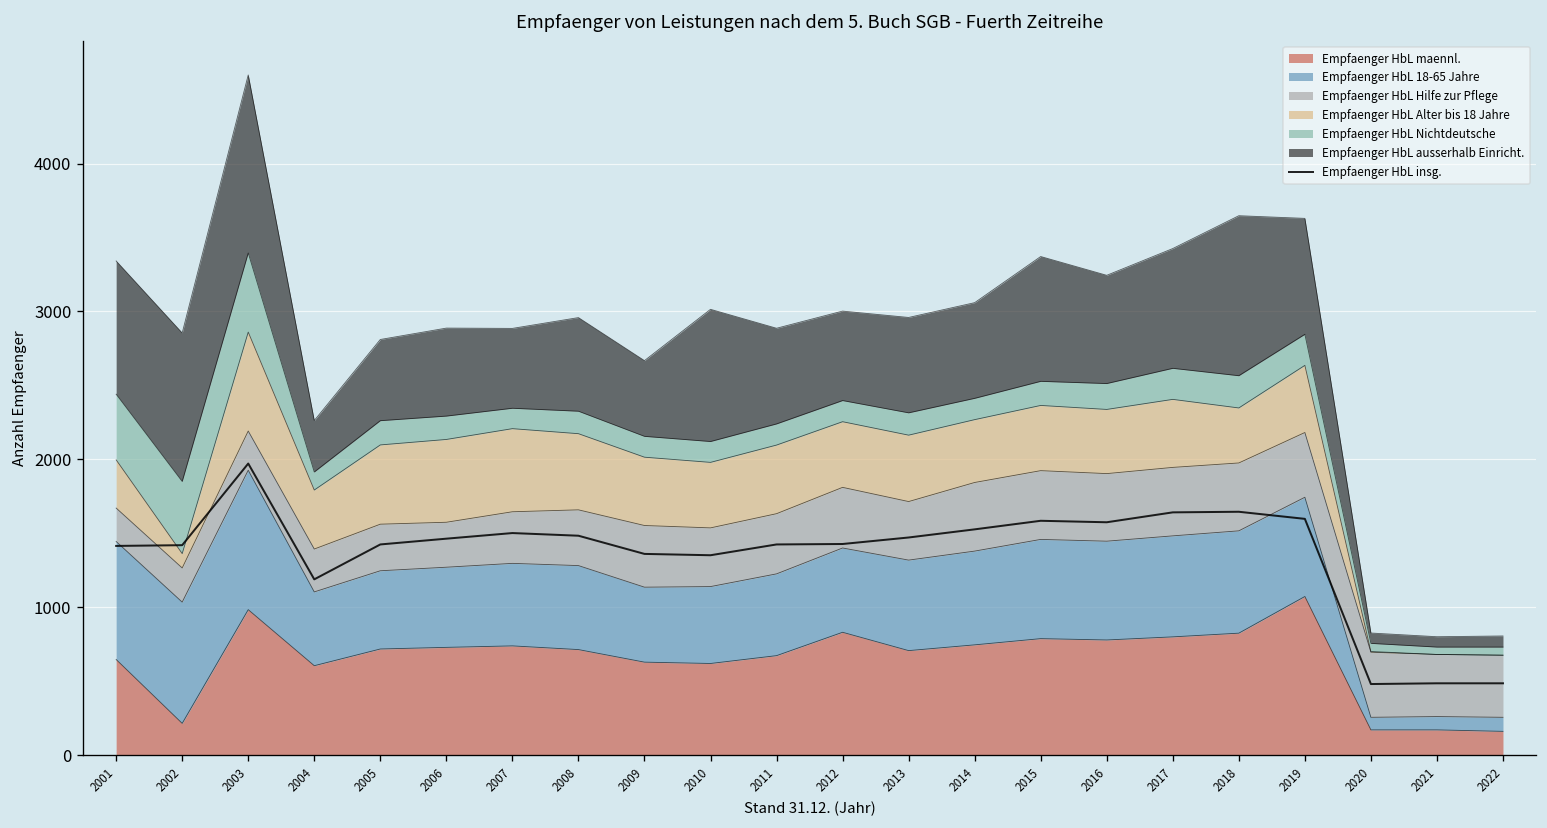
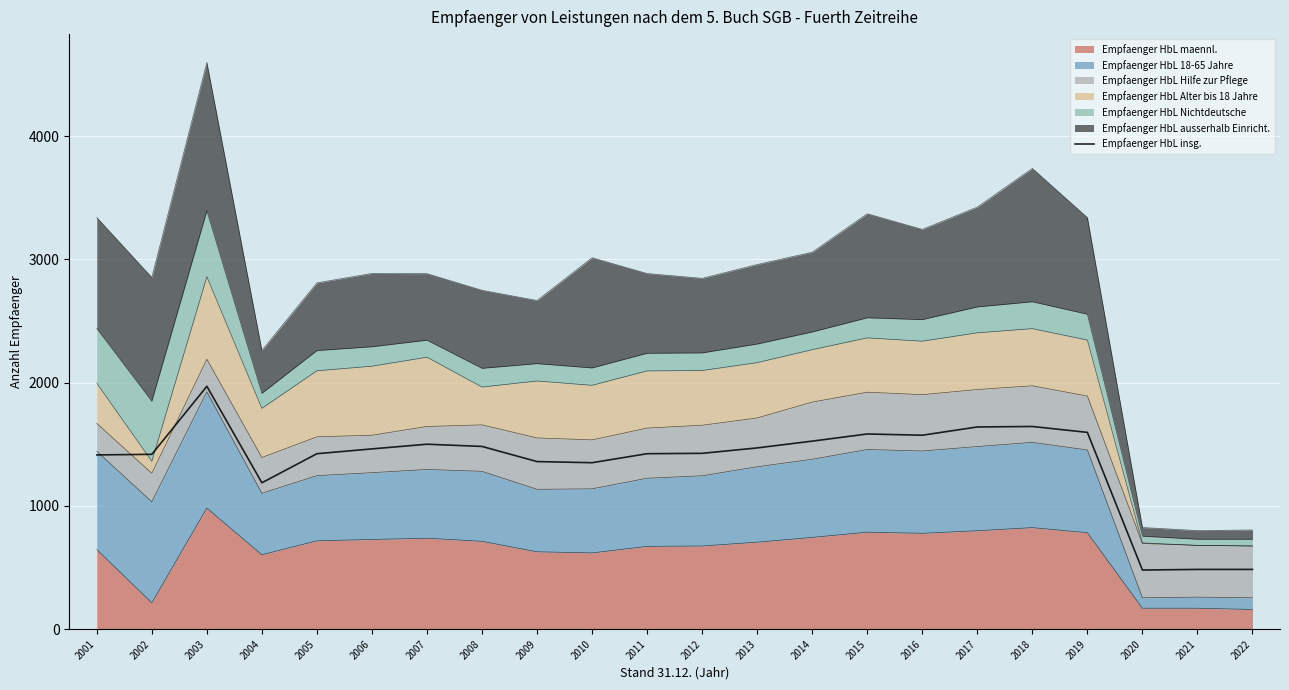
Empfaenger HbL Alter bis 18 Jahre, 2008: 520 -> 310
Empfaenger HbL maennl., 2012: 830 -> 680
Empfaenger HbL Alter bis 18 Jahre, 2018: 370 -> 460
Empfaenger HbL maennl., 2019: 1070 -> 780
